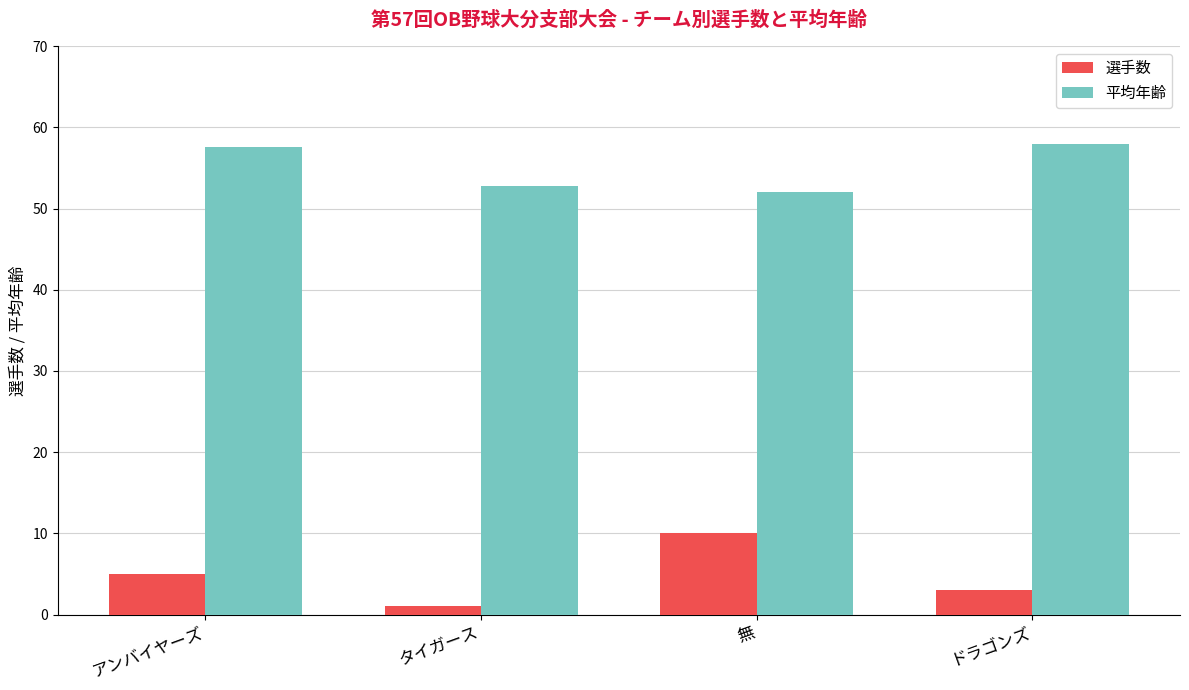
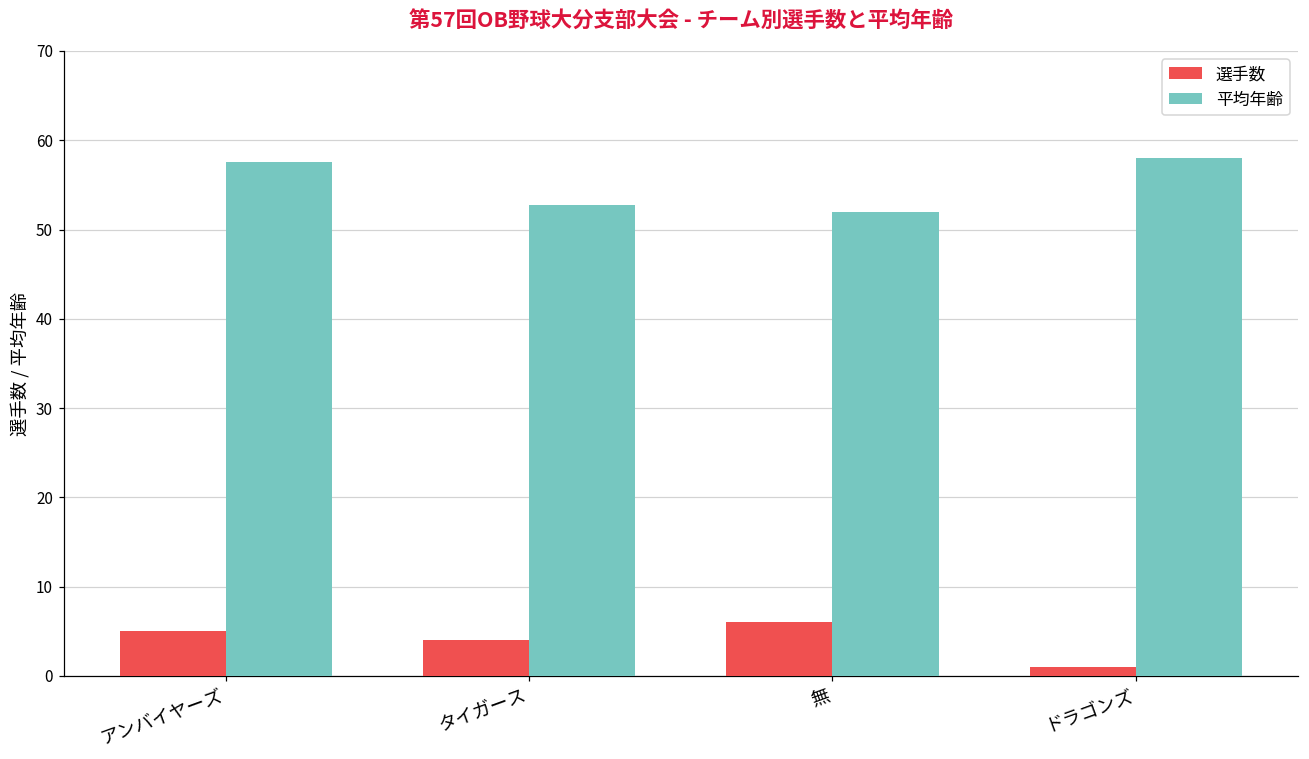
選手数, タイガース: 1 -> 4
選手数, 無: 10 -> 6
選手数, ドラゴンズ: 3 -> 1
